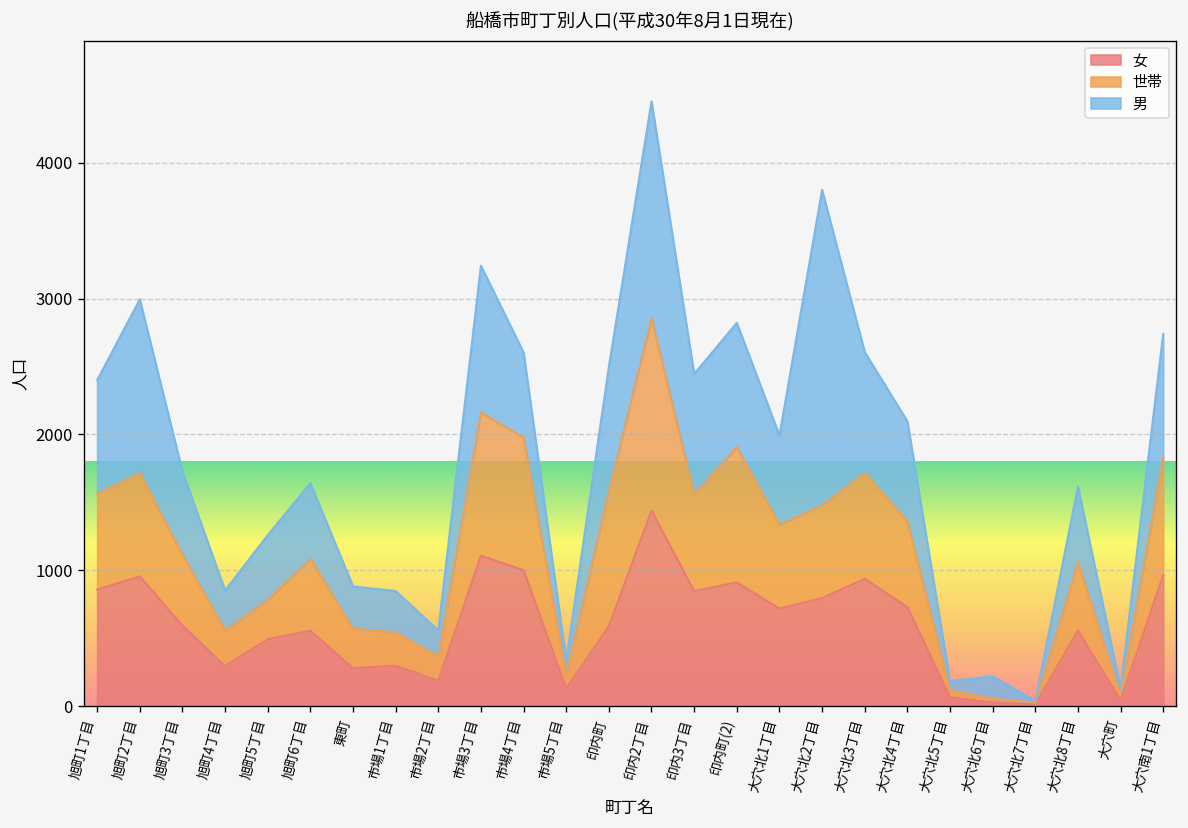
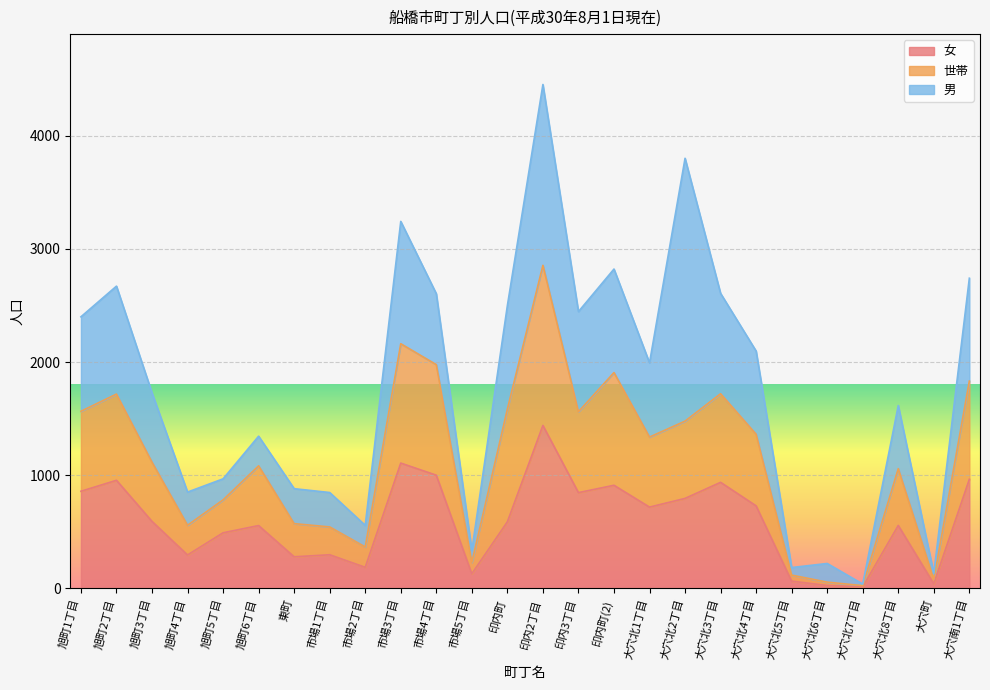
男, 旭町2丁目: 1280 -> 950
男, 旭町5丁目: 480 -> 190
男, 旭町6丁目: 560 -> 260
